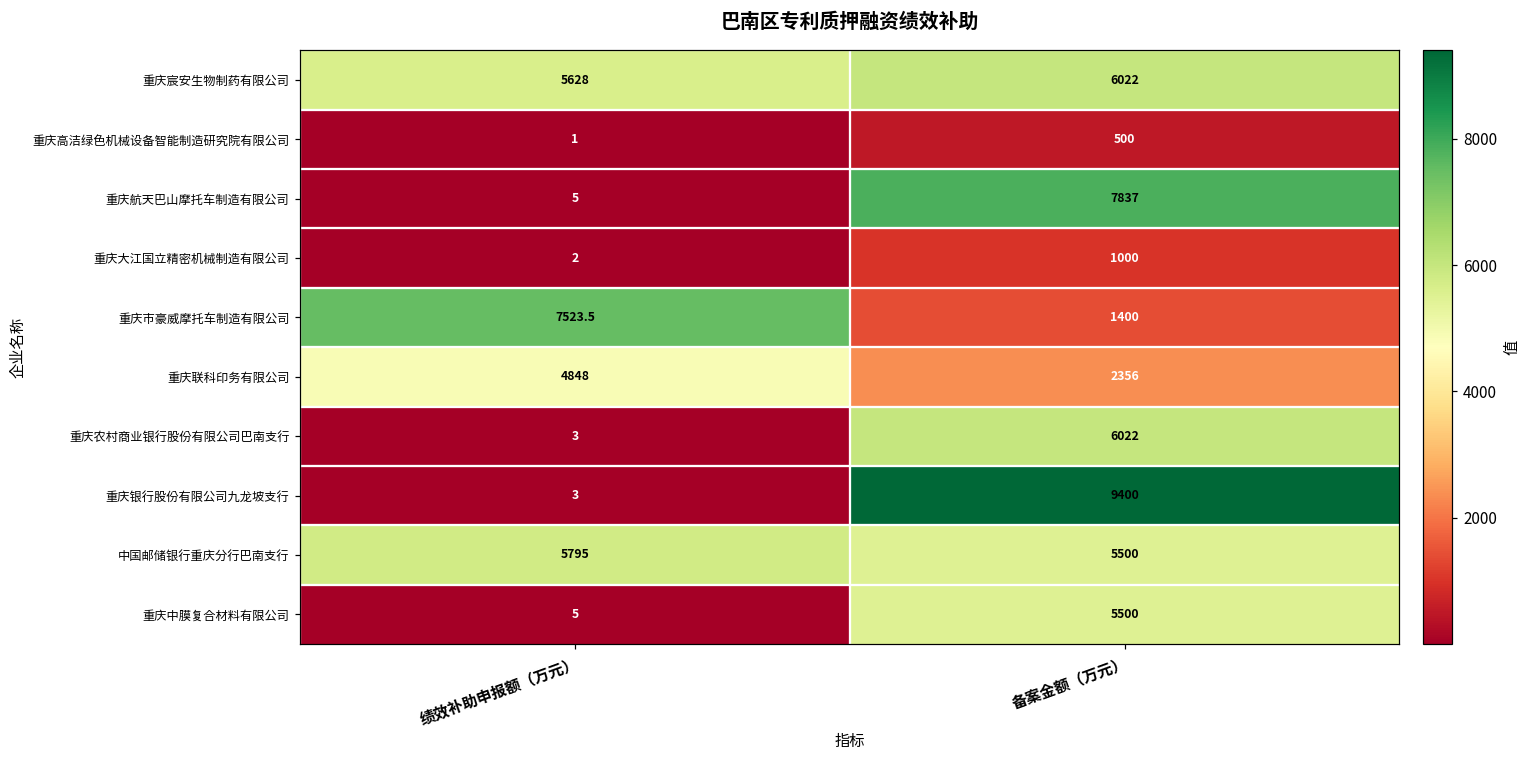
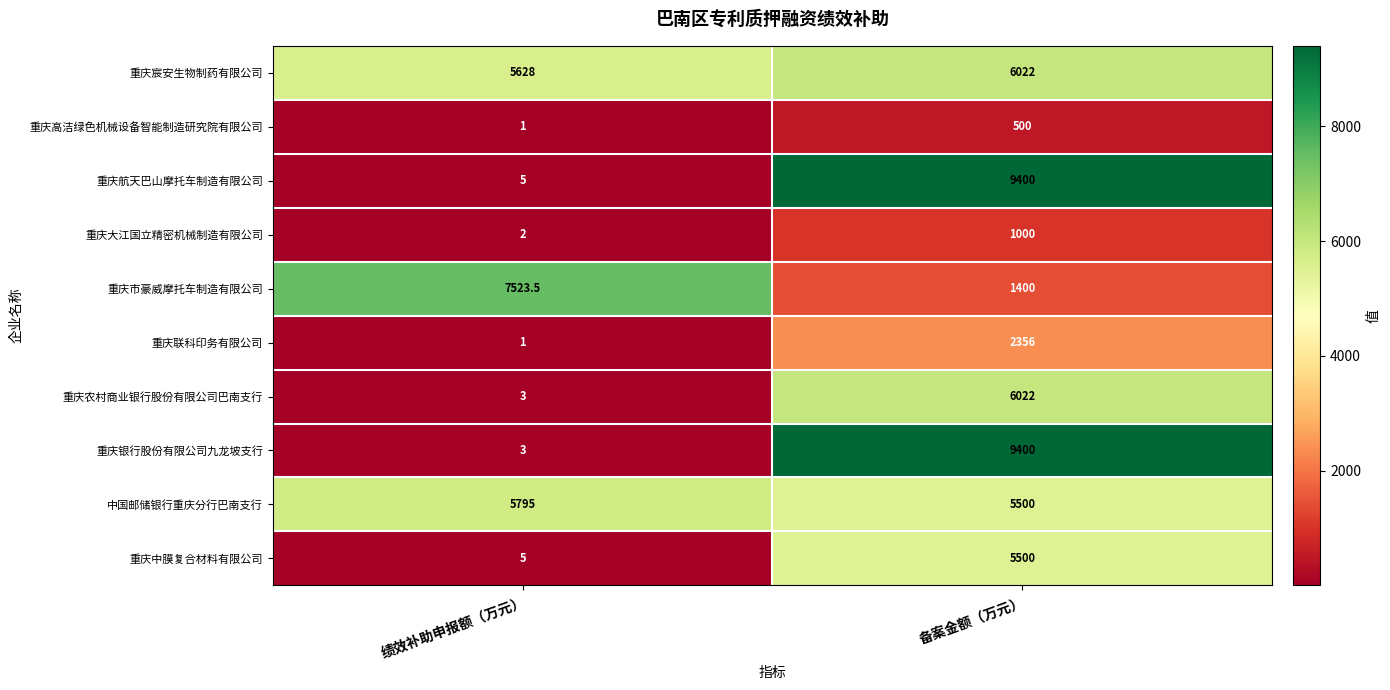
重庆航天巴山摩托车制造有限公司, 备案金额（万元）: 7837 -> 9400
重庆联科印务有限公司, 绩效补助申报额（万元）: 4848 -> 1
